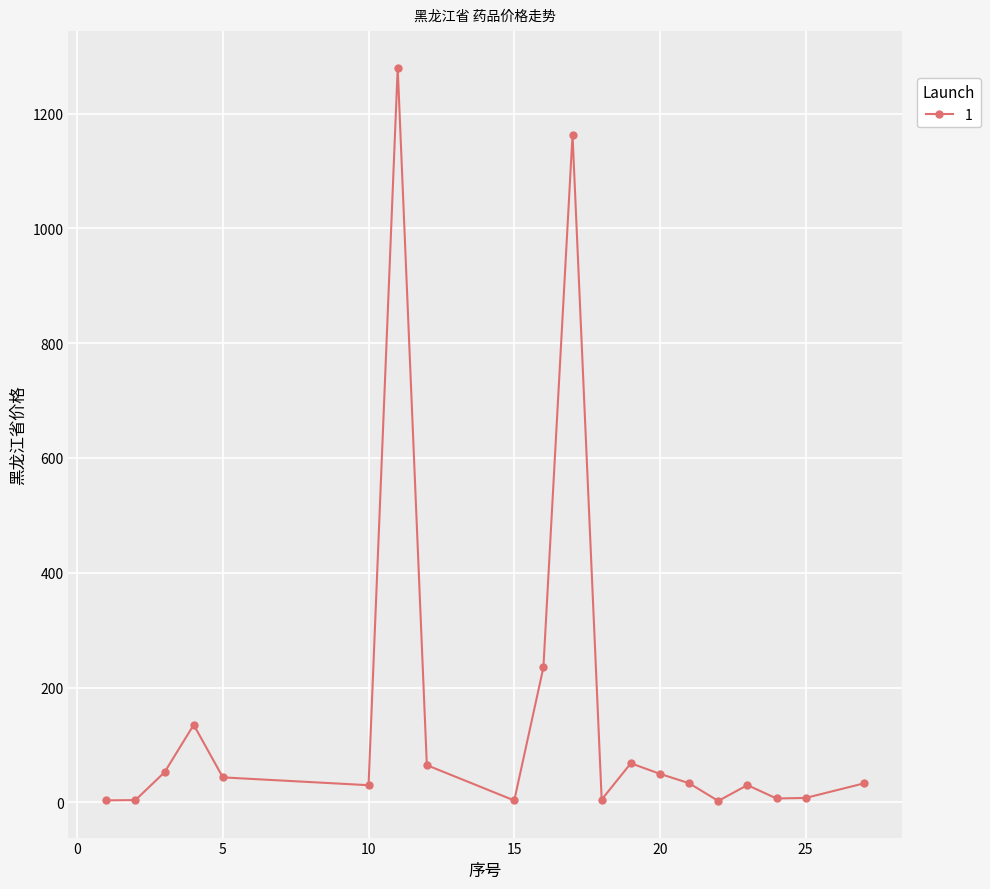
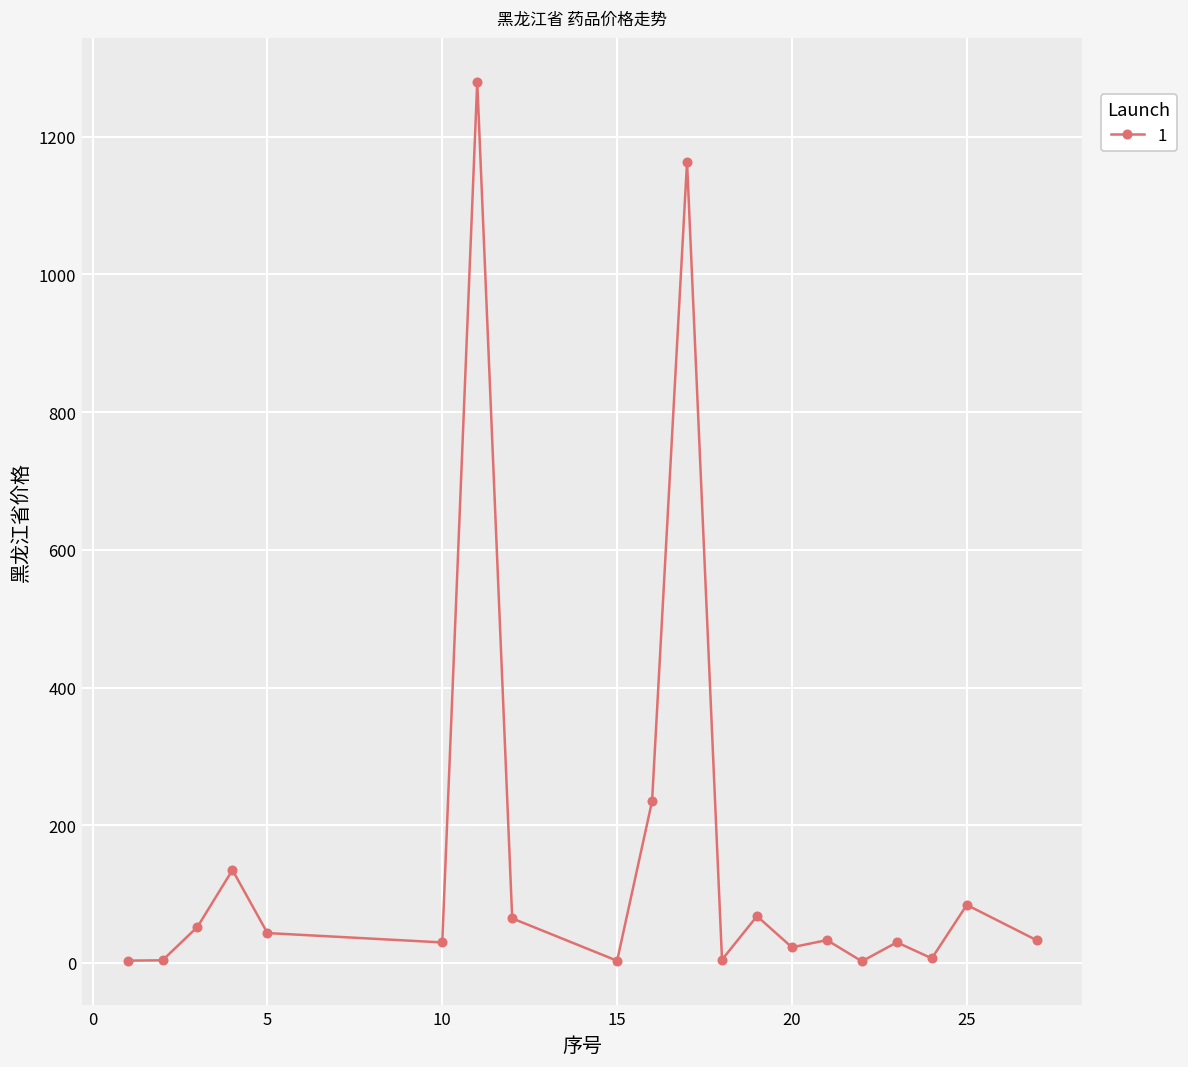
20: 50 -> 20
25: 10 -> 80
